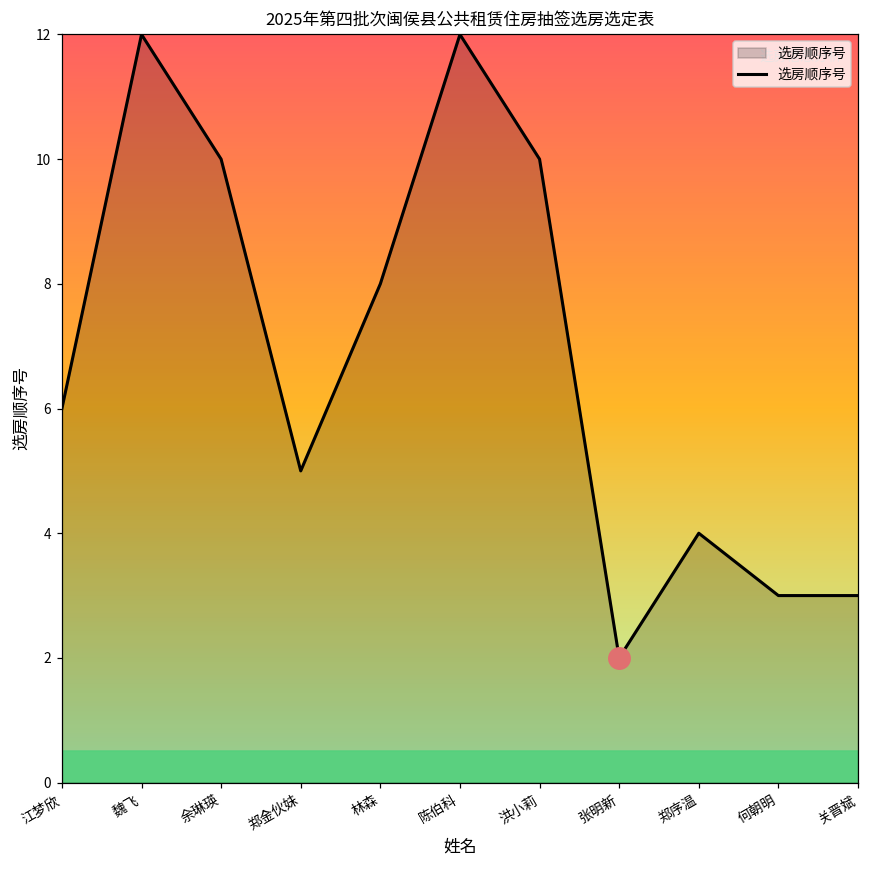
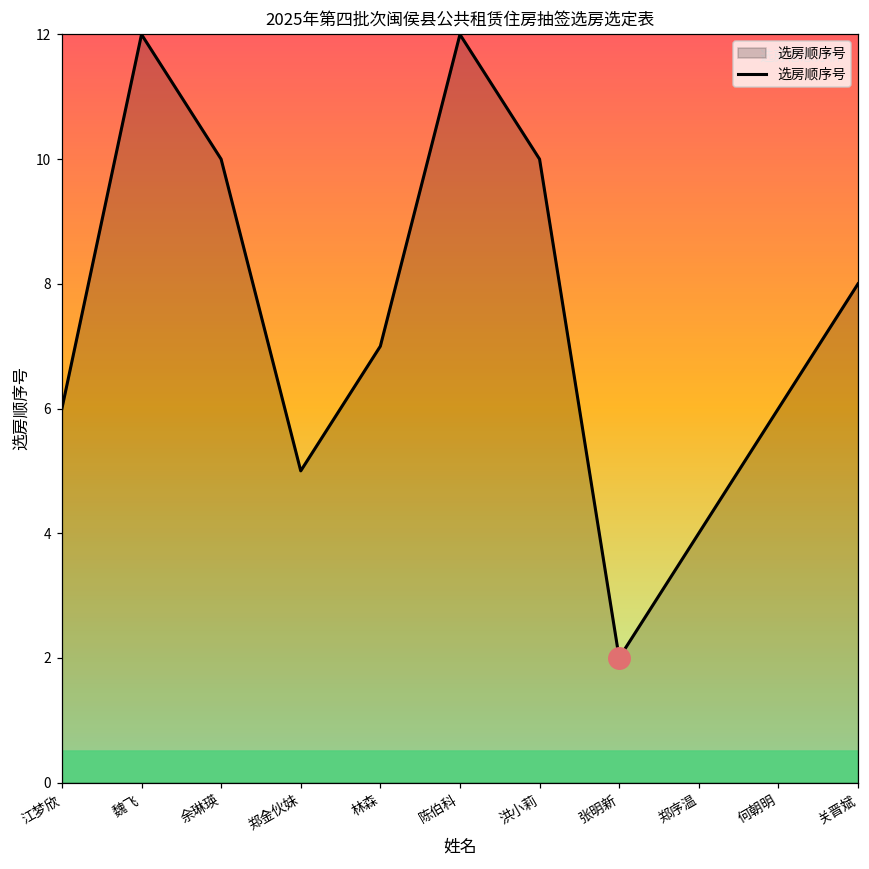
选房顺序号, 林森: 8.0 -> 7.0
选房顺序号, 何朝明: 3.0 -> 6.0
选房顺序号, 关晋斌: 3.0 -> 8.0
